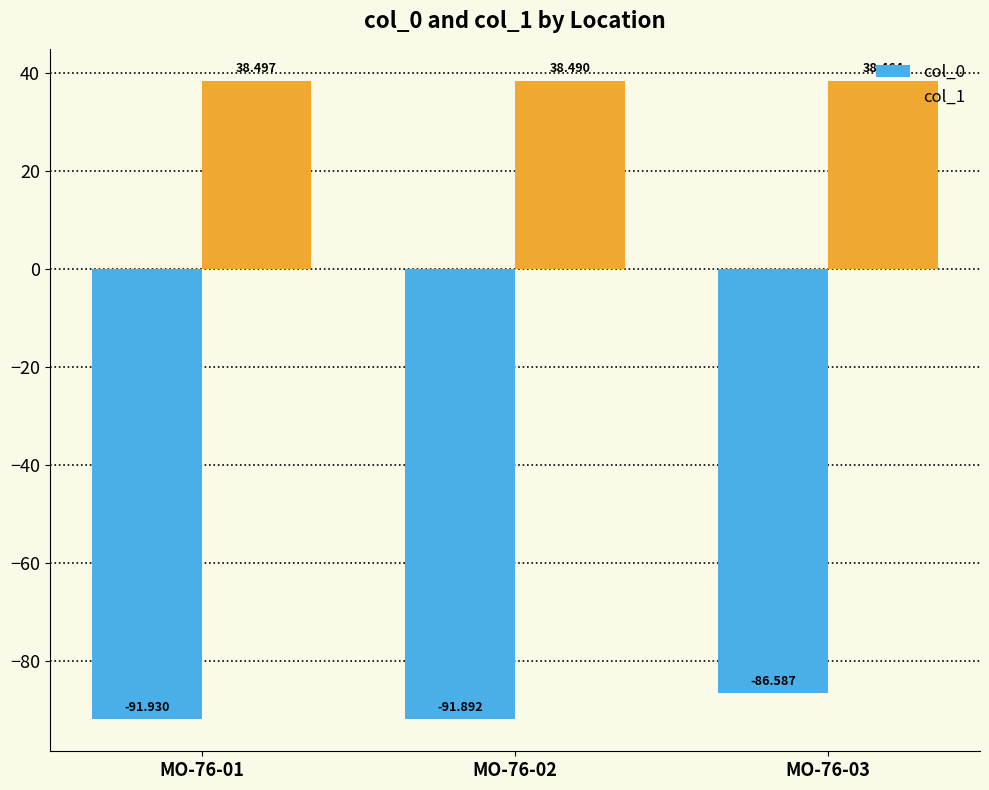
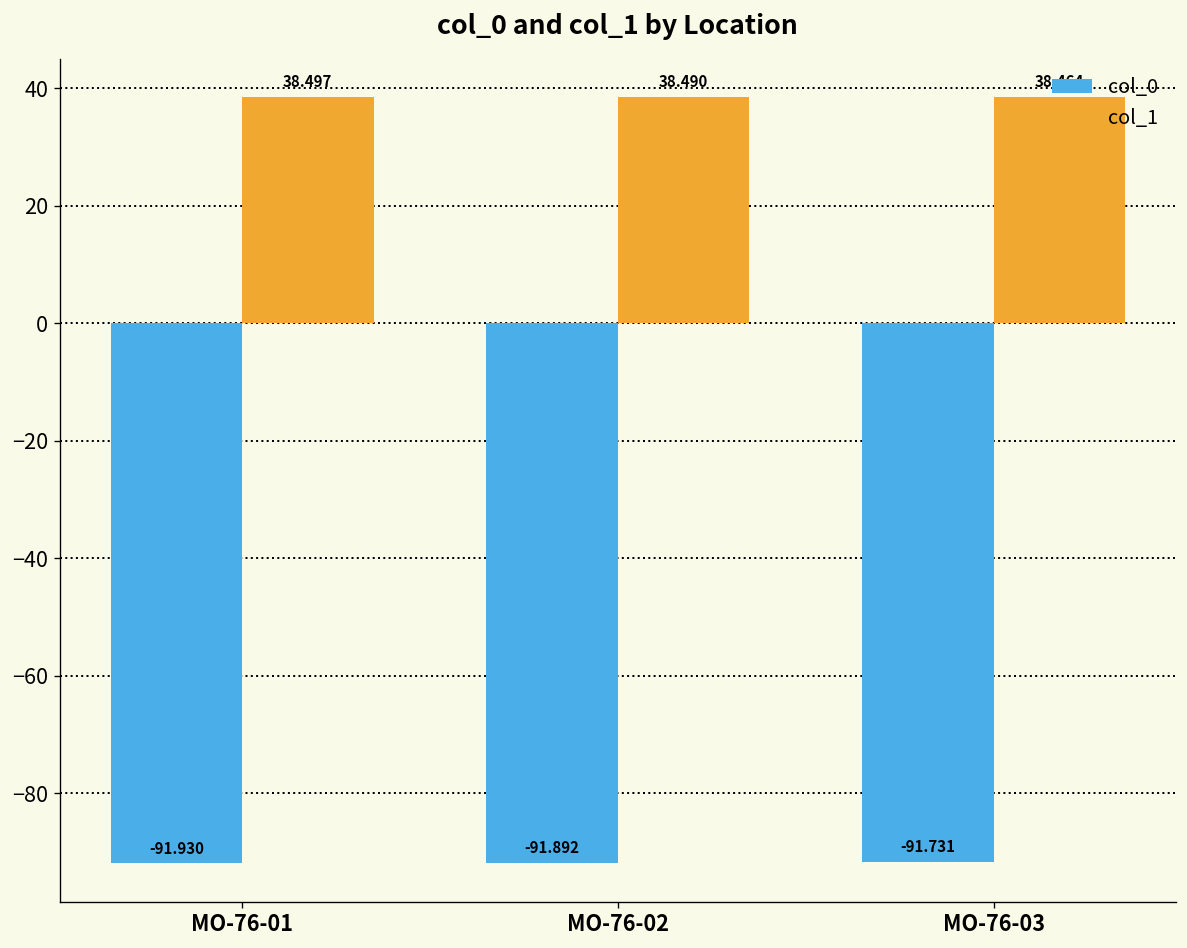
col_0, MO-76-03: -86.587 -> -91.731
